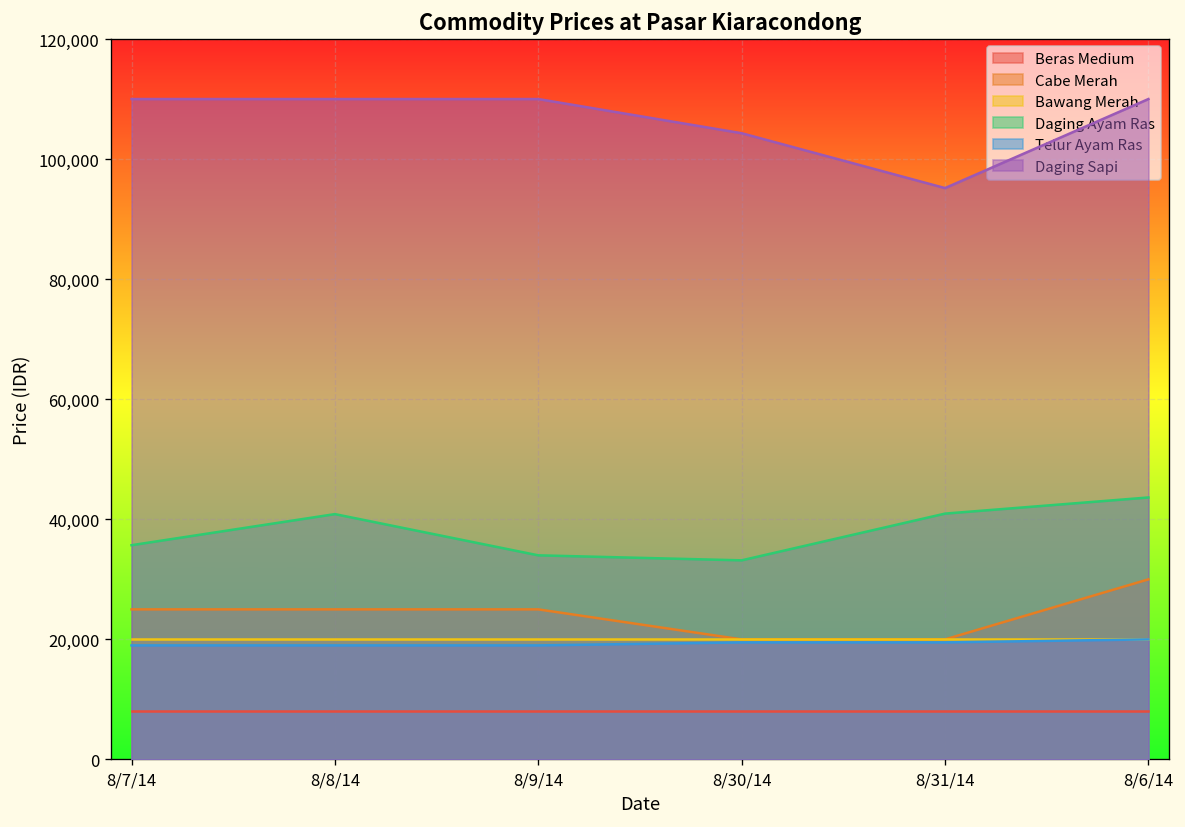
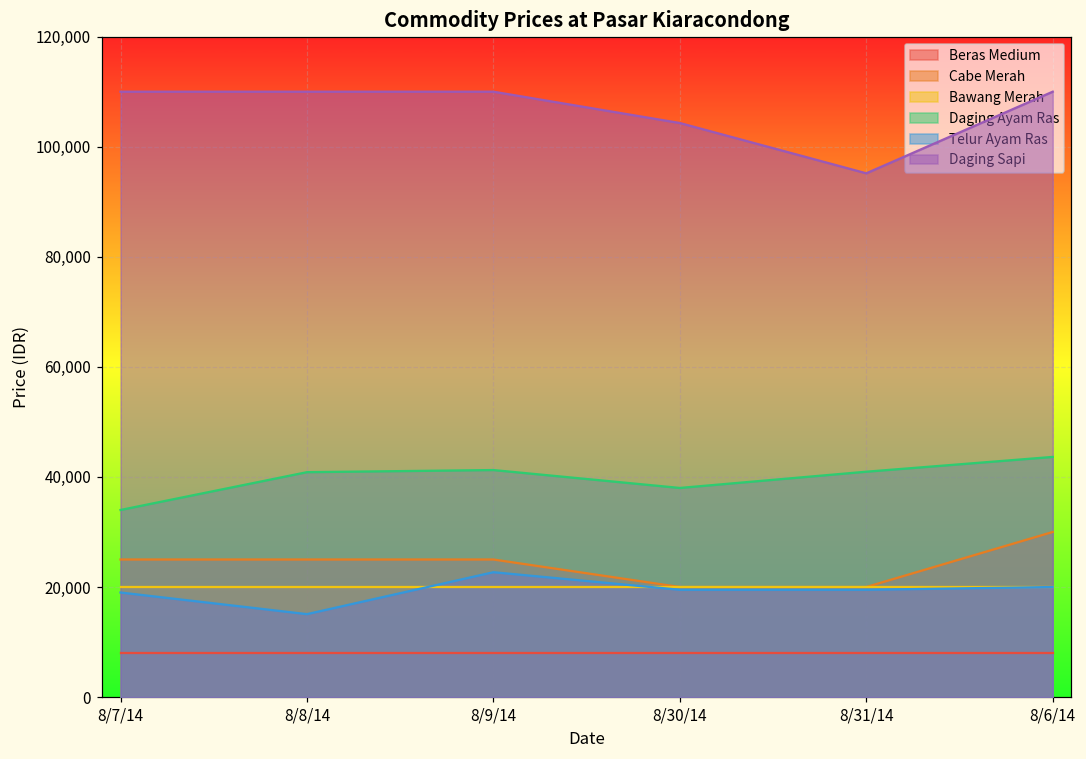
Daging Ayam Ras, 8/7/14: 36,000 -> 34,000
Telur Ayam Ras, 8/8/14: 19,000 -> 15,000
Daging Ayam Ras, 8/9/14: 34,000 -> 41,000
Telur Ayam Ras, 8/9/14: 19,000 -> 23,000
Daging Ayam Ras, 8/30/14: 33,000 -> 38,000
